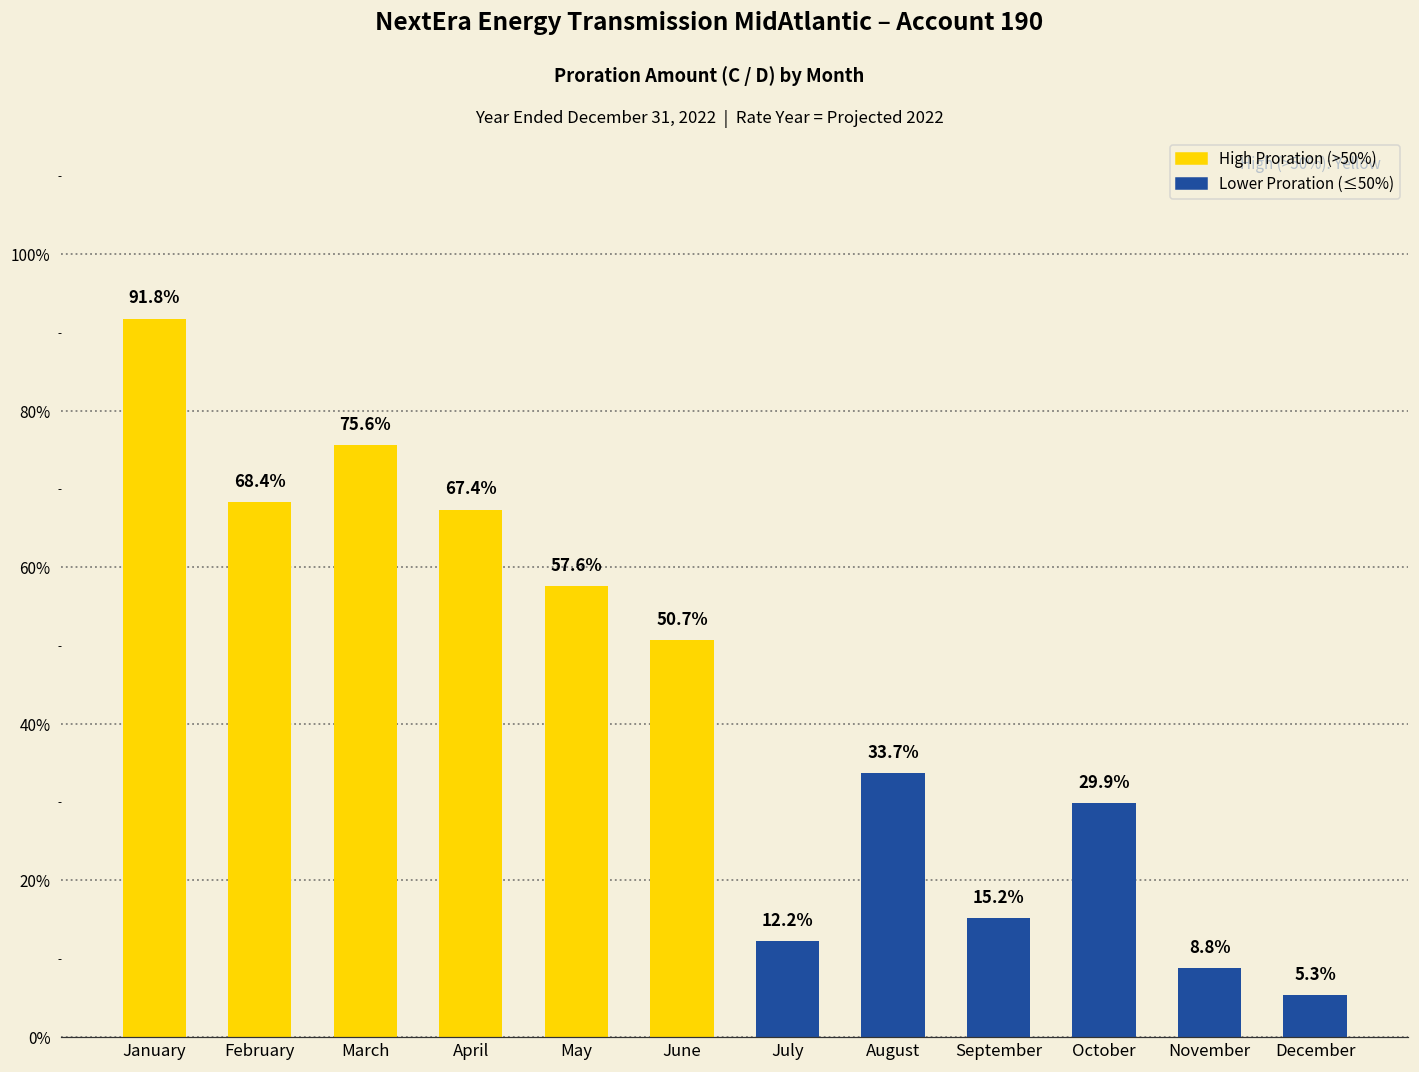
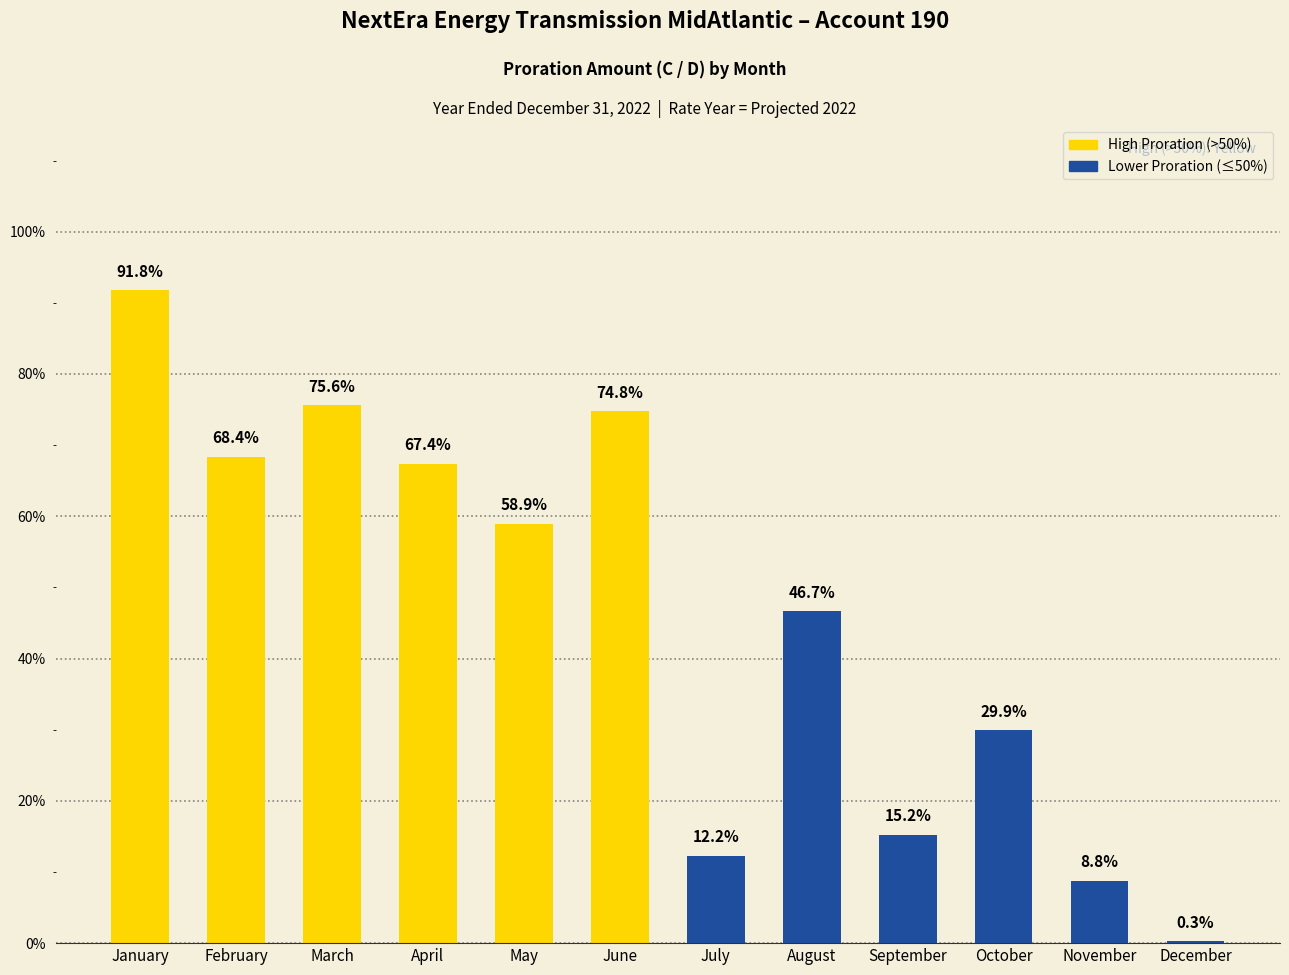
May: 57.6% -> 58.9%
June: 50.7% -> 74.8%
August: 33.7% -> 46.7%
December: 5.3% -> 0.3%
